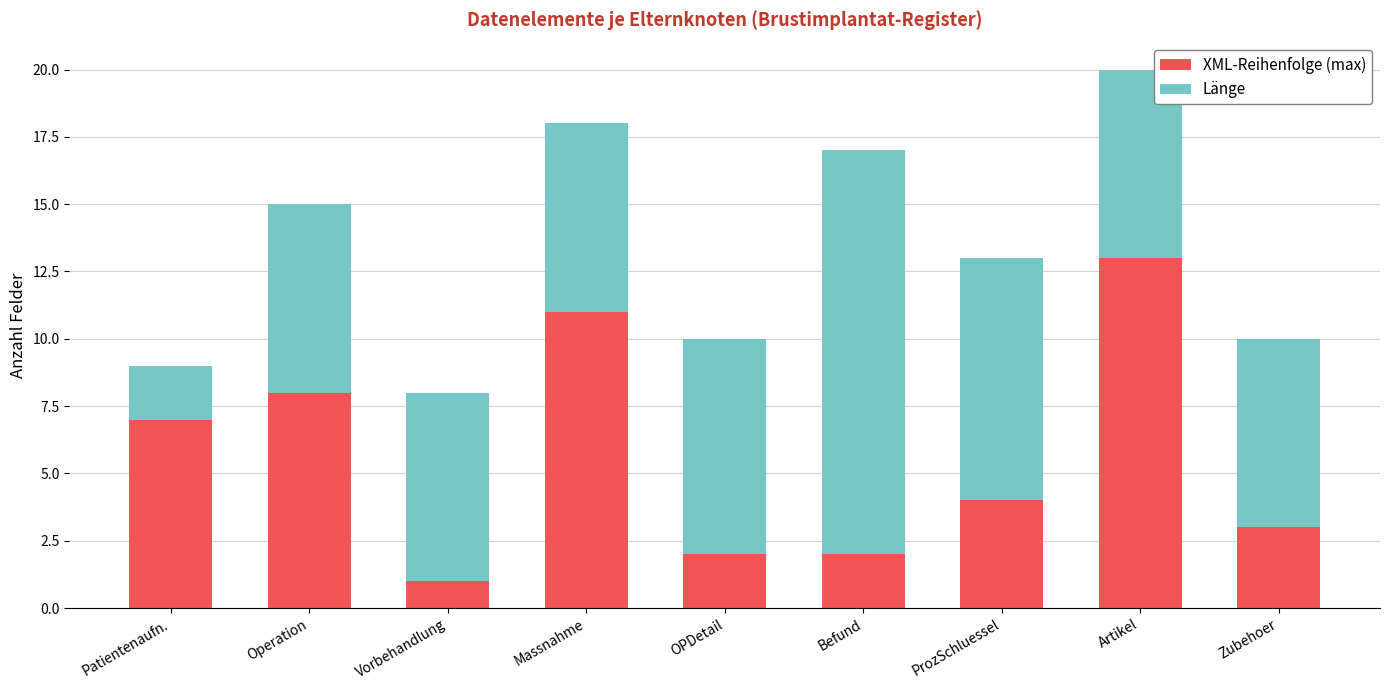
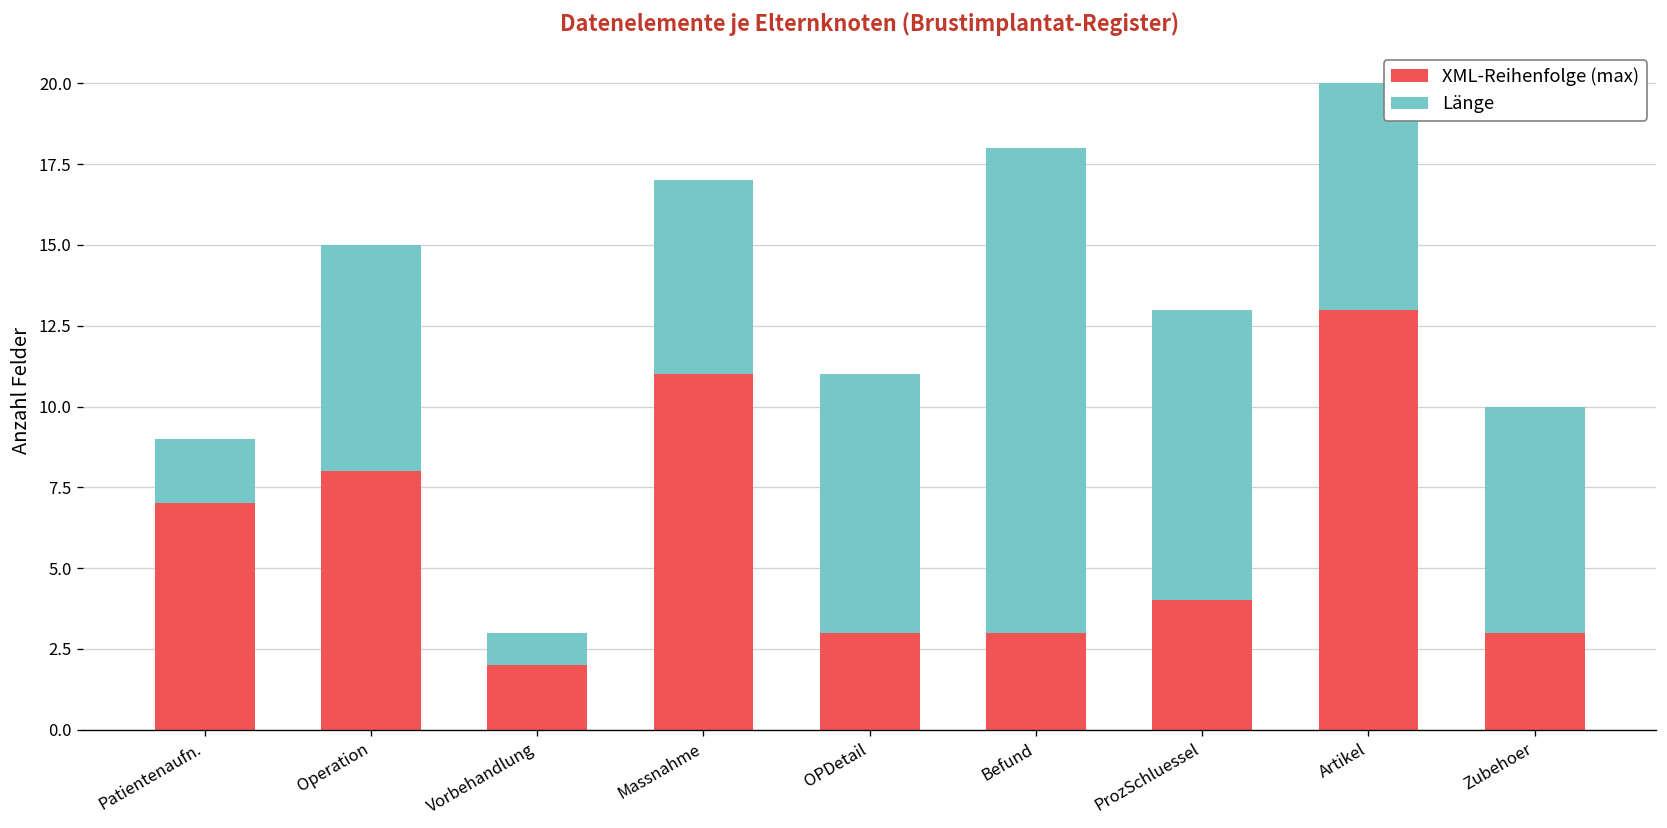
XML-Reihenfolge (max), Vorbehandlung: 1 -> 2
Länge, Vorbehandlung: 7 -> 1
Länge, Massnahme: 7 -> 6
XML-Reihenfolge (max), OPDetail: 2 -> 3
XML-Reihenfolge (max), Befund: 2 -> 3
